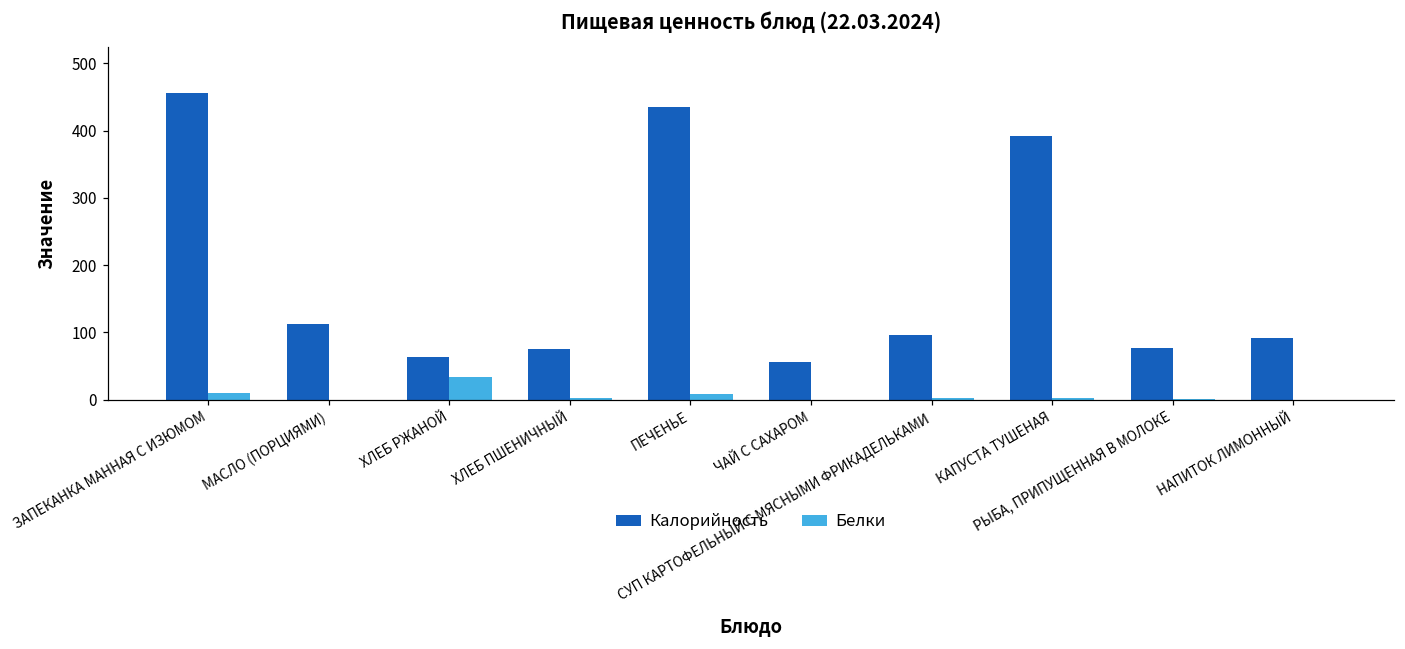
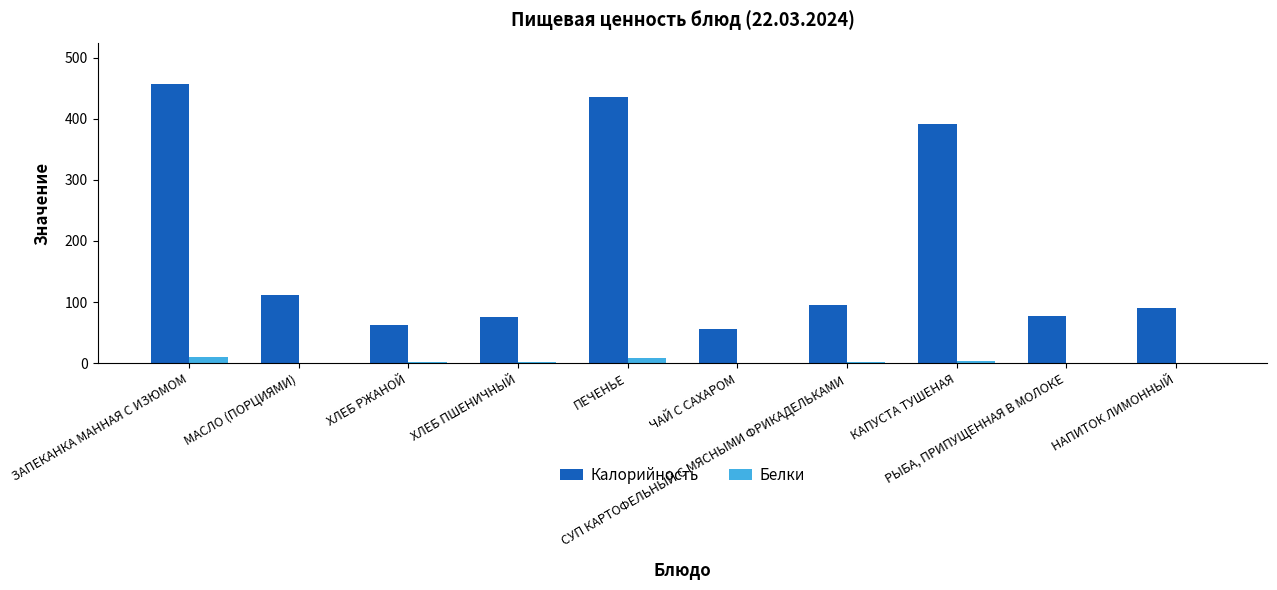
Белки, ХЛЕБ РЖАНОЙ: 30 -> 0
